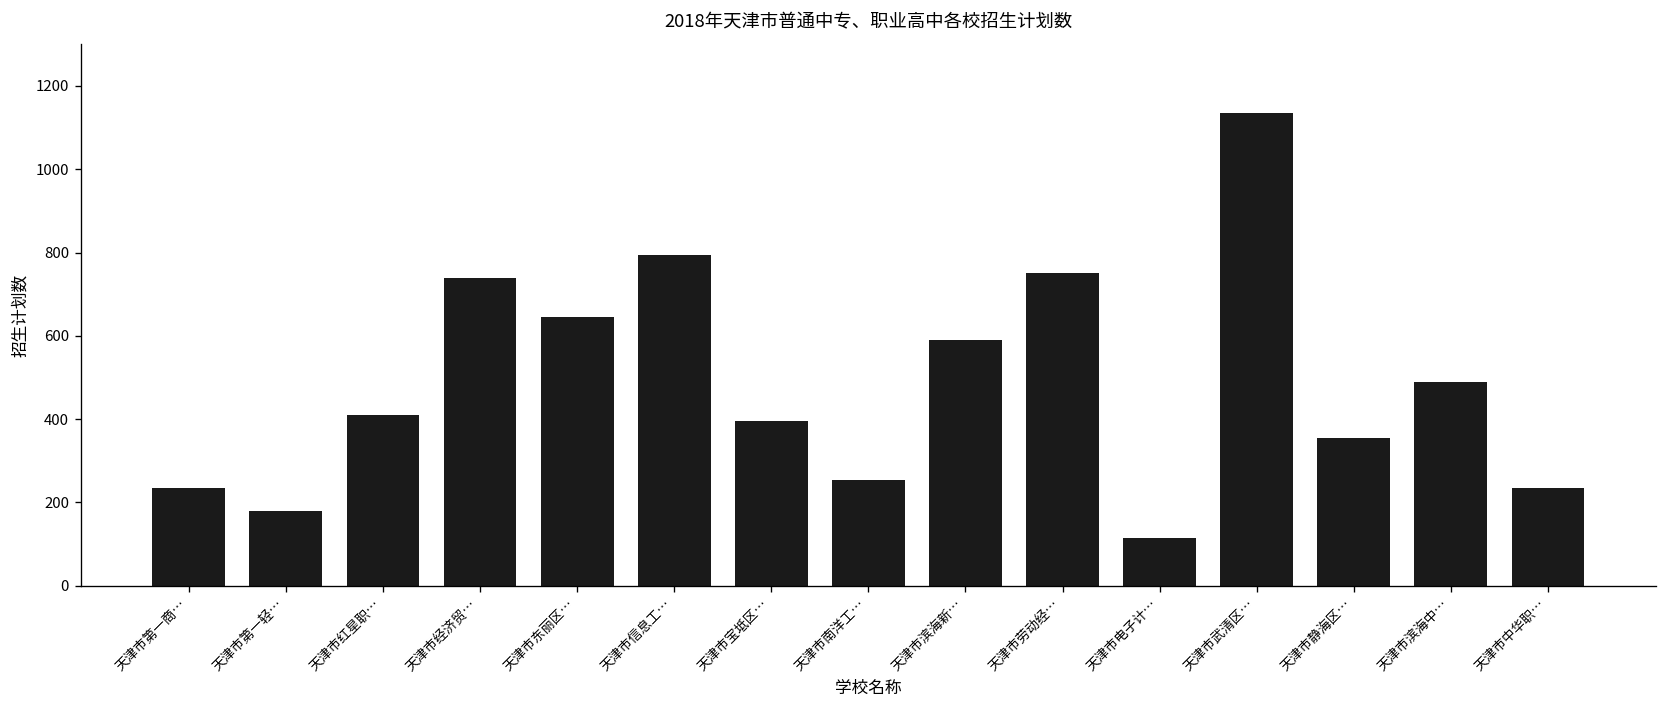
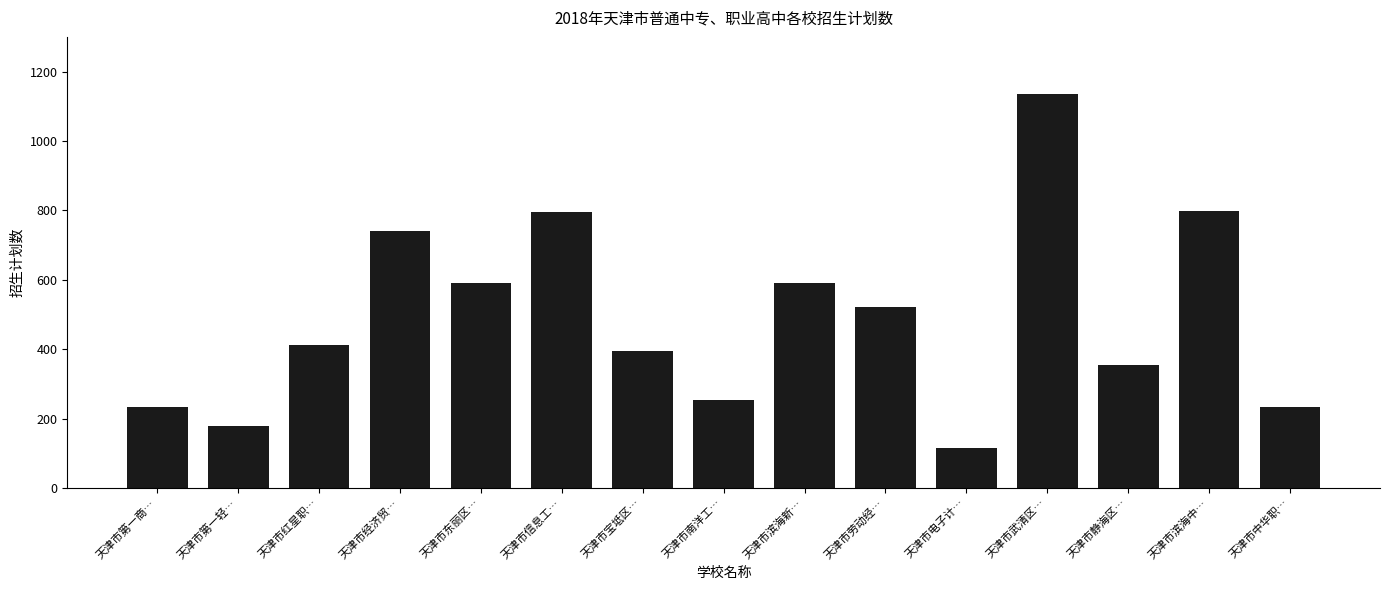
天津市东丽区…: 650 -> 590
天津市劳动经…: 750 -> 520
天津市滨海中…: 490 -> 800
